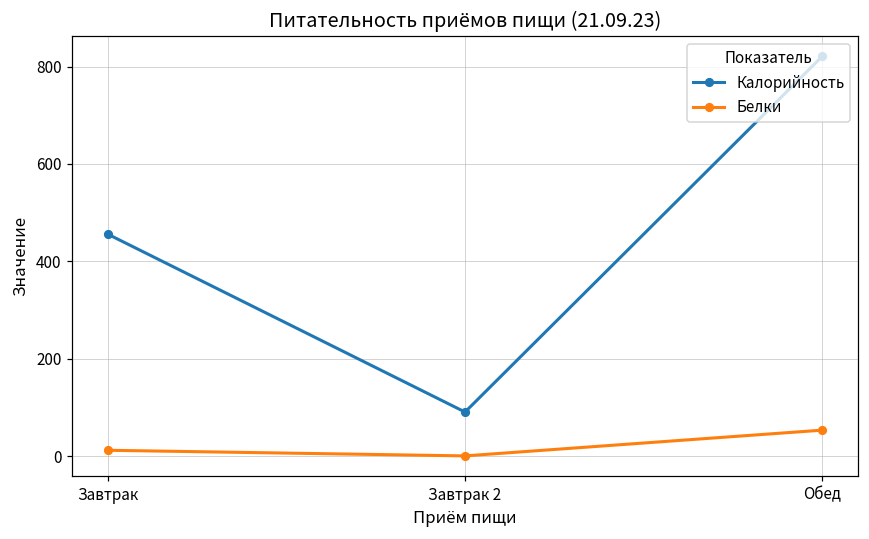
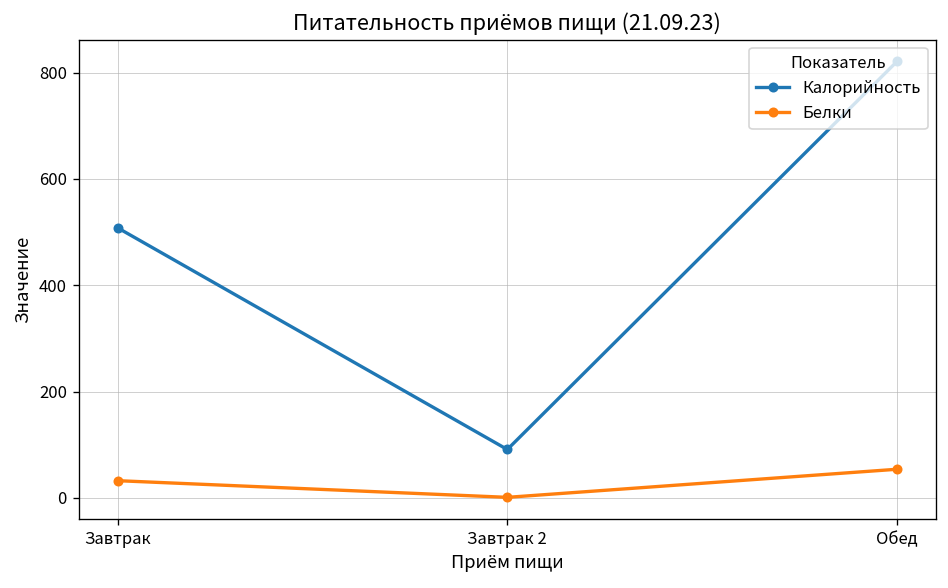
Калорийность, Завтрак: 460 -> 510
Белки, Завтрак: 10 -> 30
